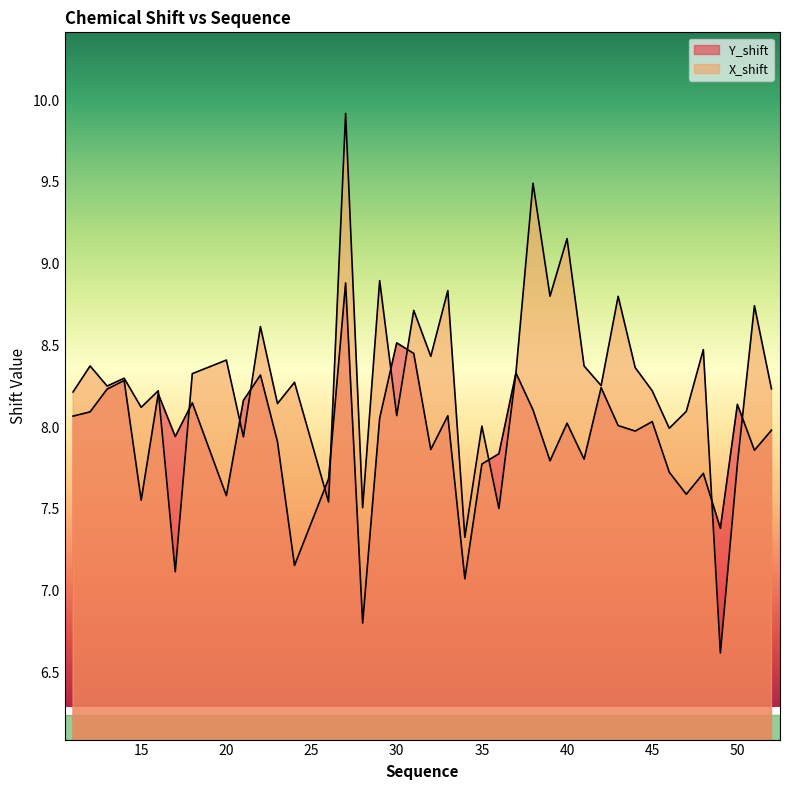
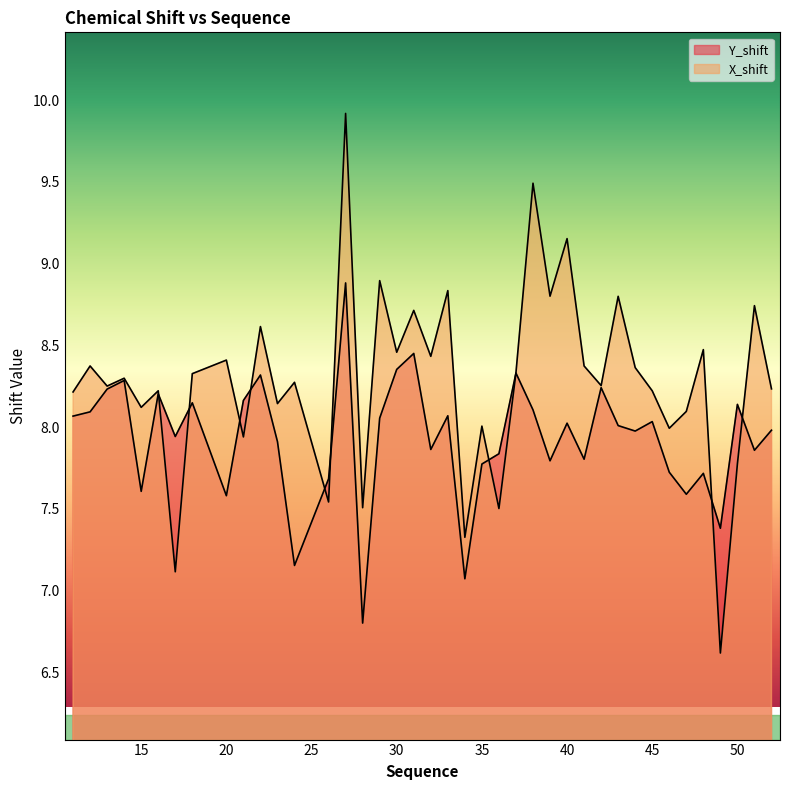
Y_shift, 15: 7.55 -> 7.61
Y_shift, 30: 8.52 -> 8.35
X_shift, 30: 8.07 -> 8.46
